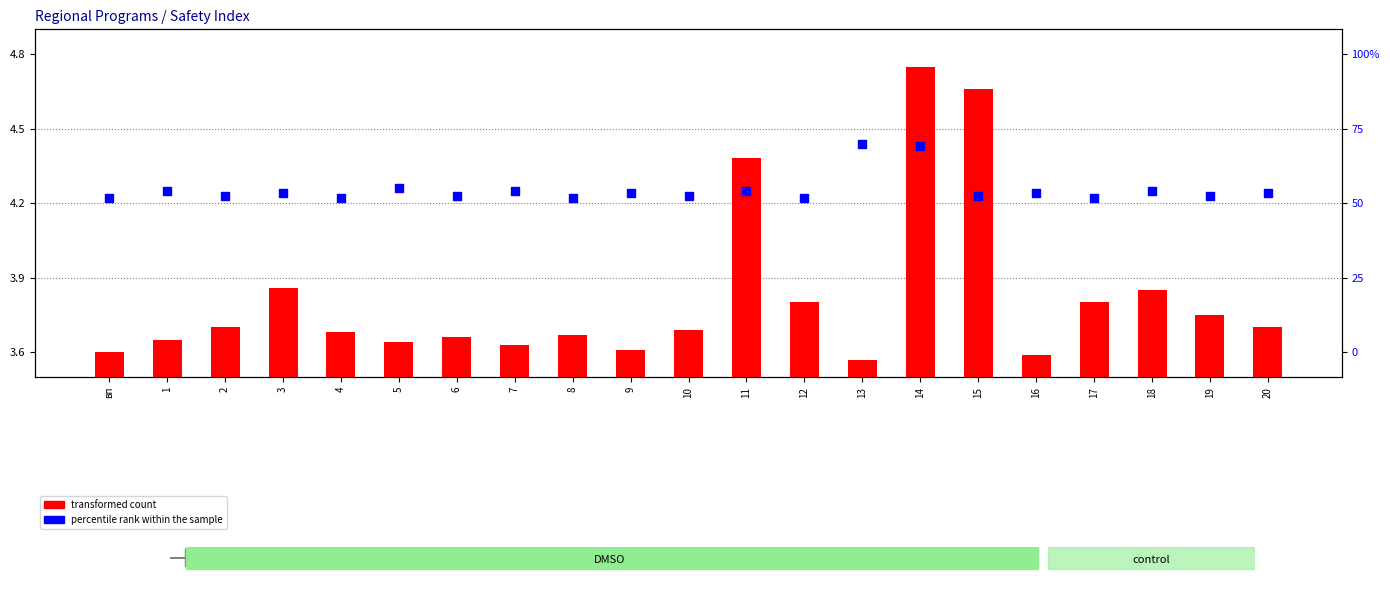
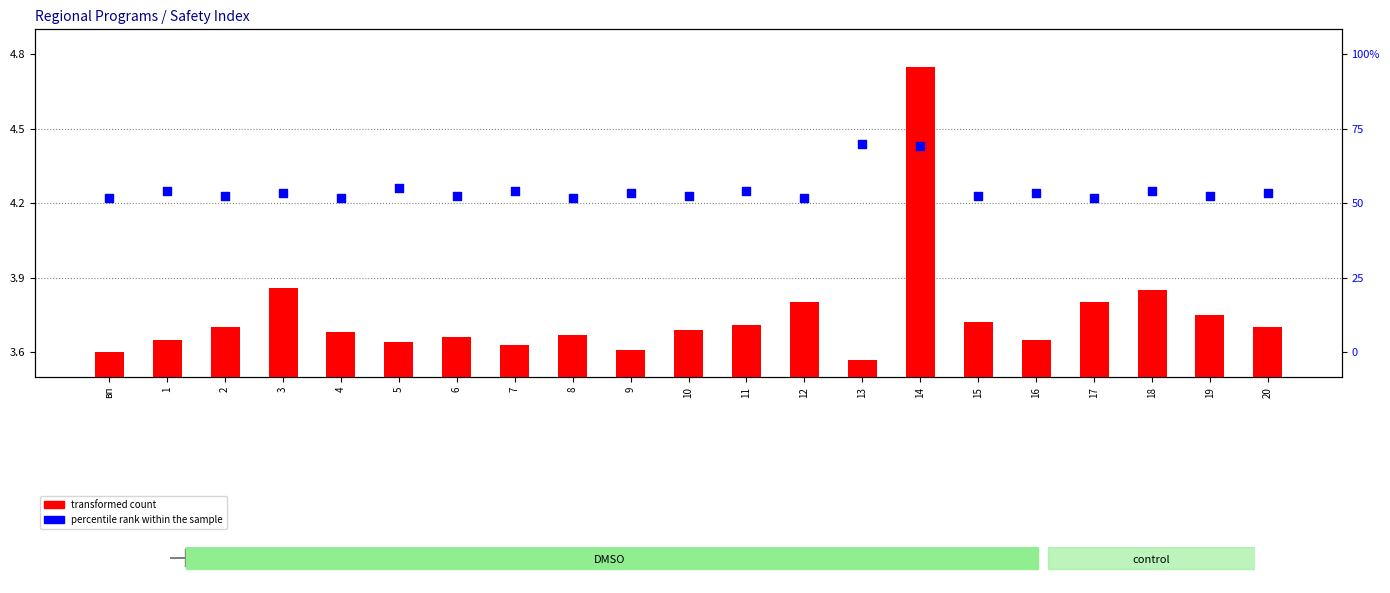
transformed count, 11: 4.38 -> 3.71
transformed count, 15: 4.66 -> 3.72
transformed count, 16: 3.59 -> 3.65
